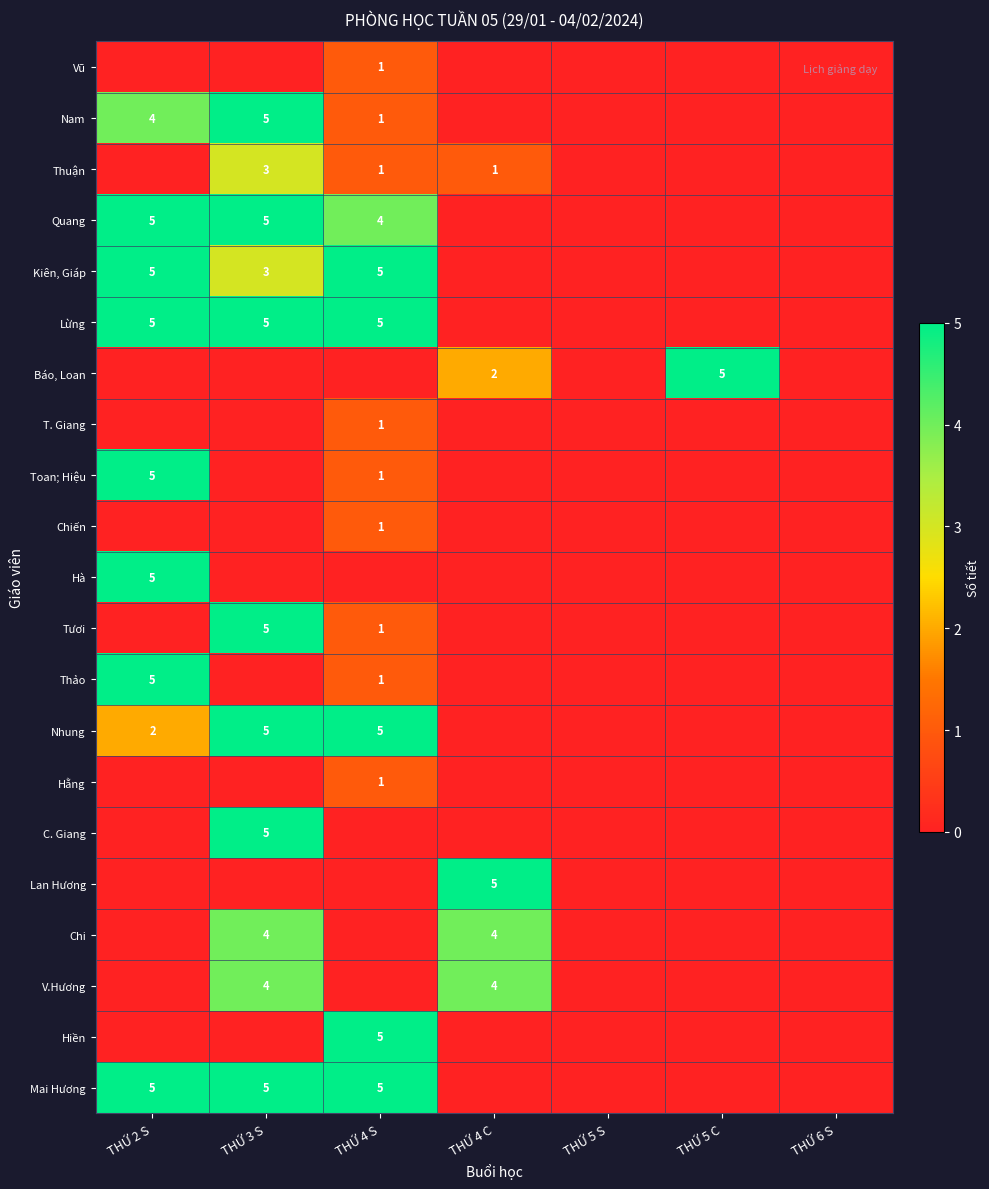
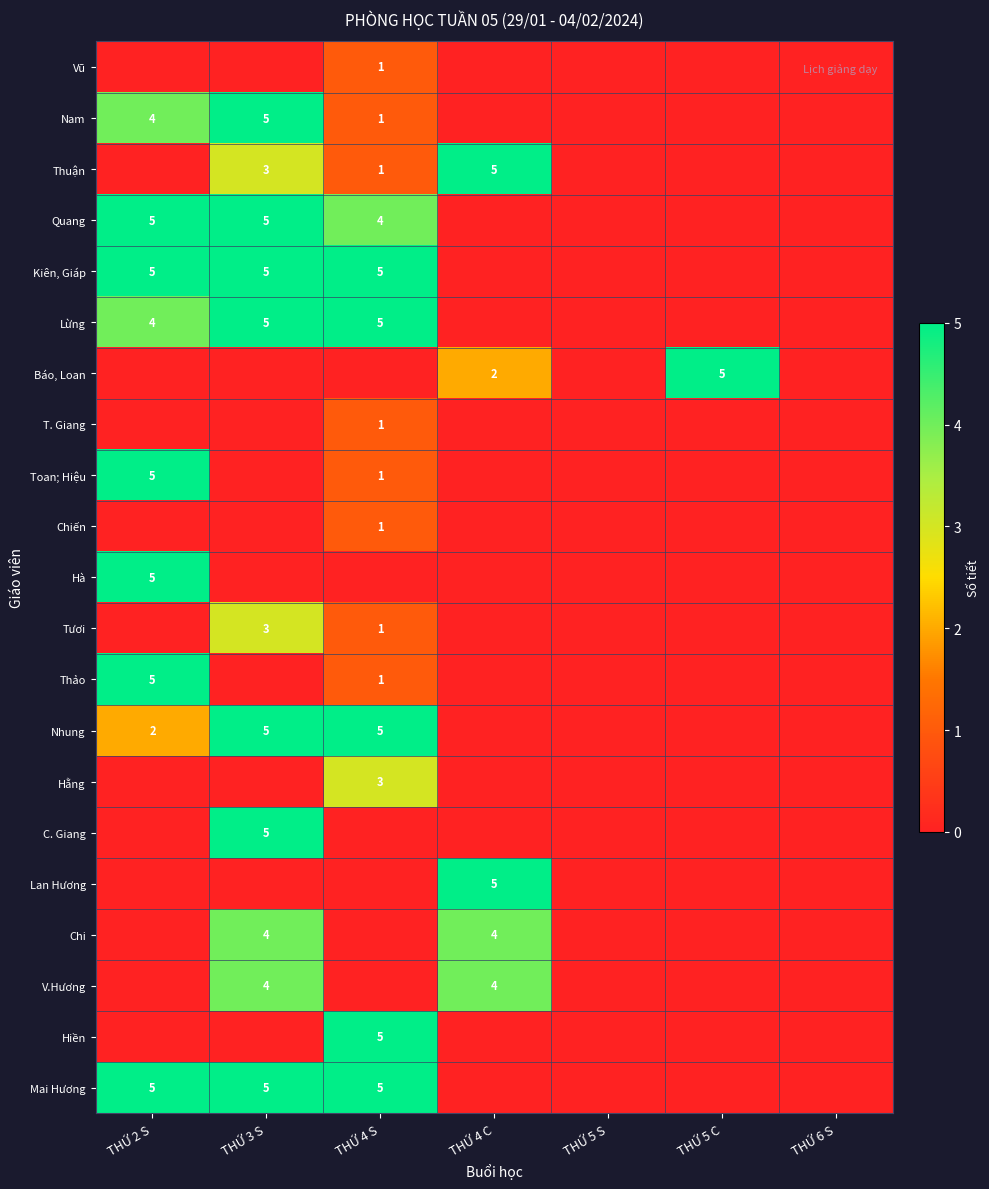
Thuận, THỨ 4 C: 1 -> 5
Kiên, Giáp, THỨ 3 S: 3 -> 5
Lừng, THỨ 2 S: 5 -> 4
Tươi, THỨ 3 S: 5 -> 3
Hằng, THỨ 4 S: 1 -> 3
